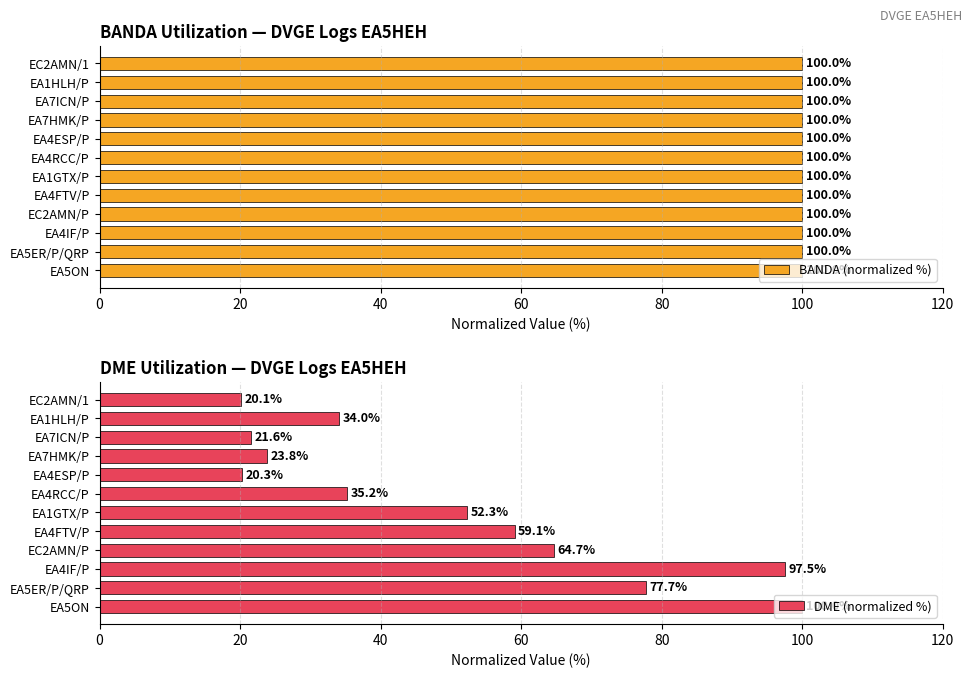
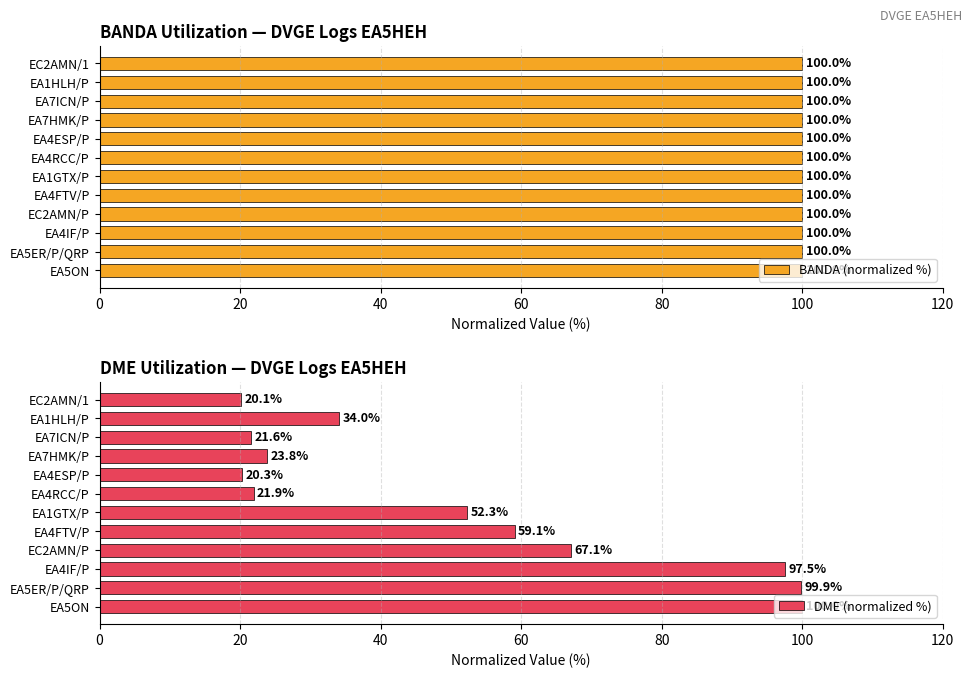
DME Utilization — DVGE Logs EA5HEH, EA4RCC/P: 35.2% -> 21.9%
DME Utilization — DVGE Logs EA5HEH, EC2AMN/P: 64.7% -> 67.1%
DME Utilization — DVGE Logs EA5HEH, EA5ER/P/QRP: 77.7% -> 99.9%
